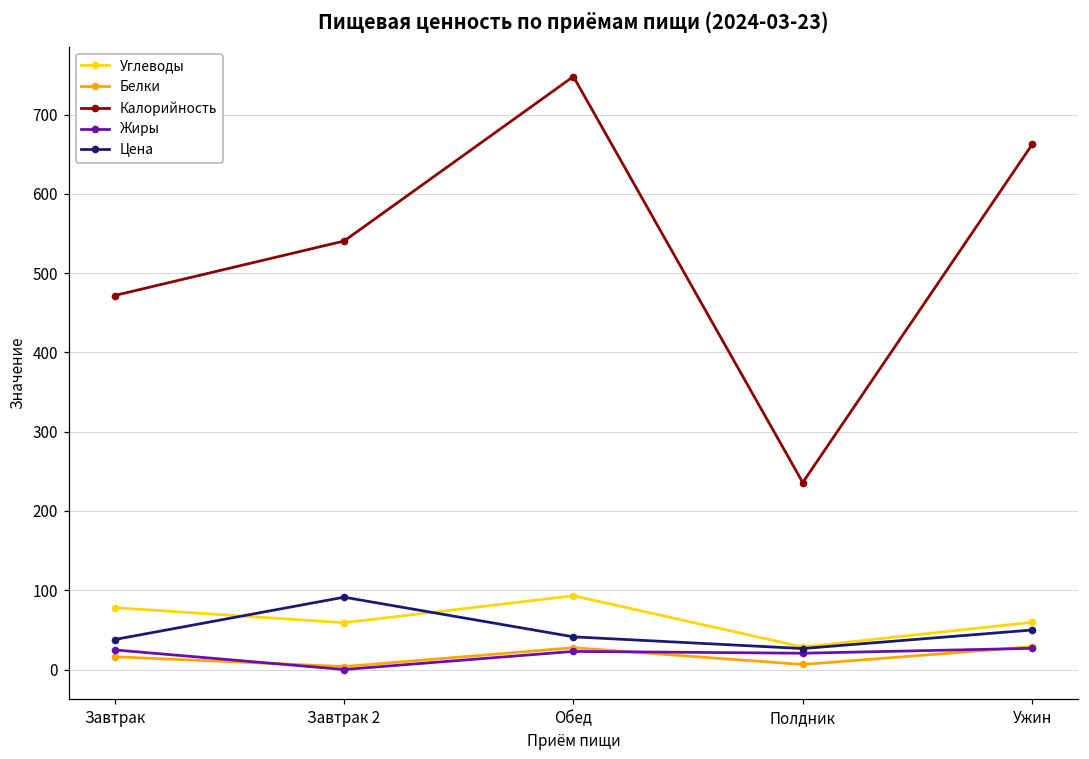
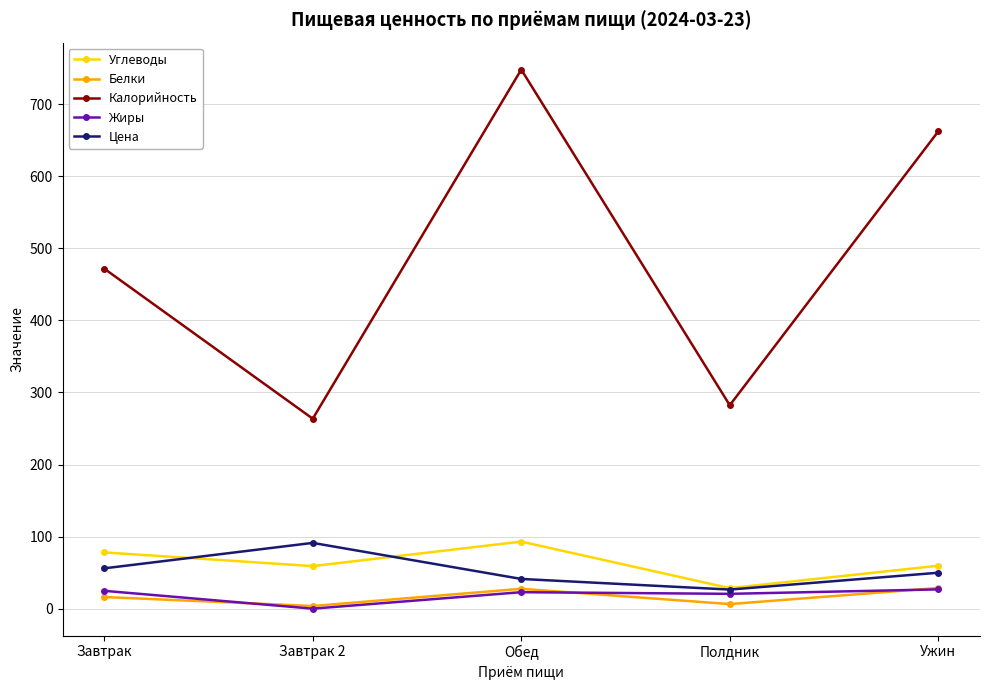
Цена, Завтрак: 40 -> 60
Калорийность, Завтрак 2: 540 -> 260
Калорийность, Полдник: 240 -> 280
